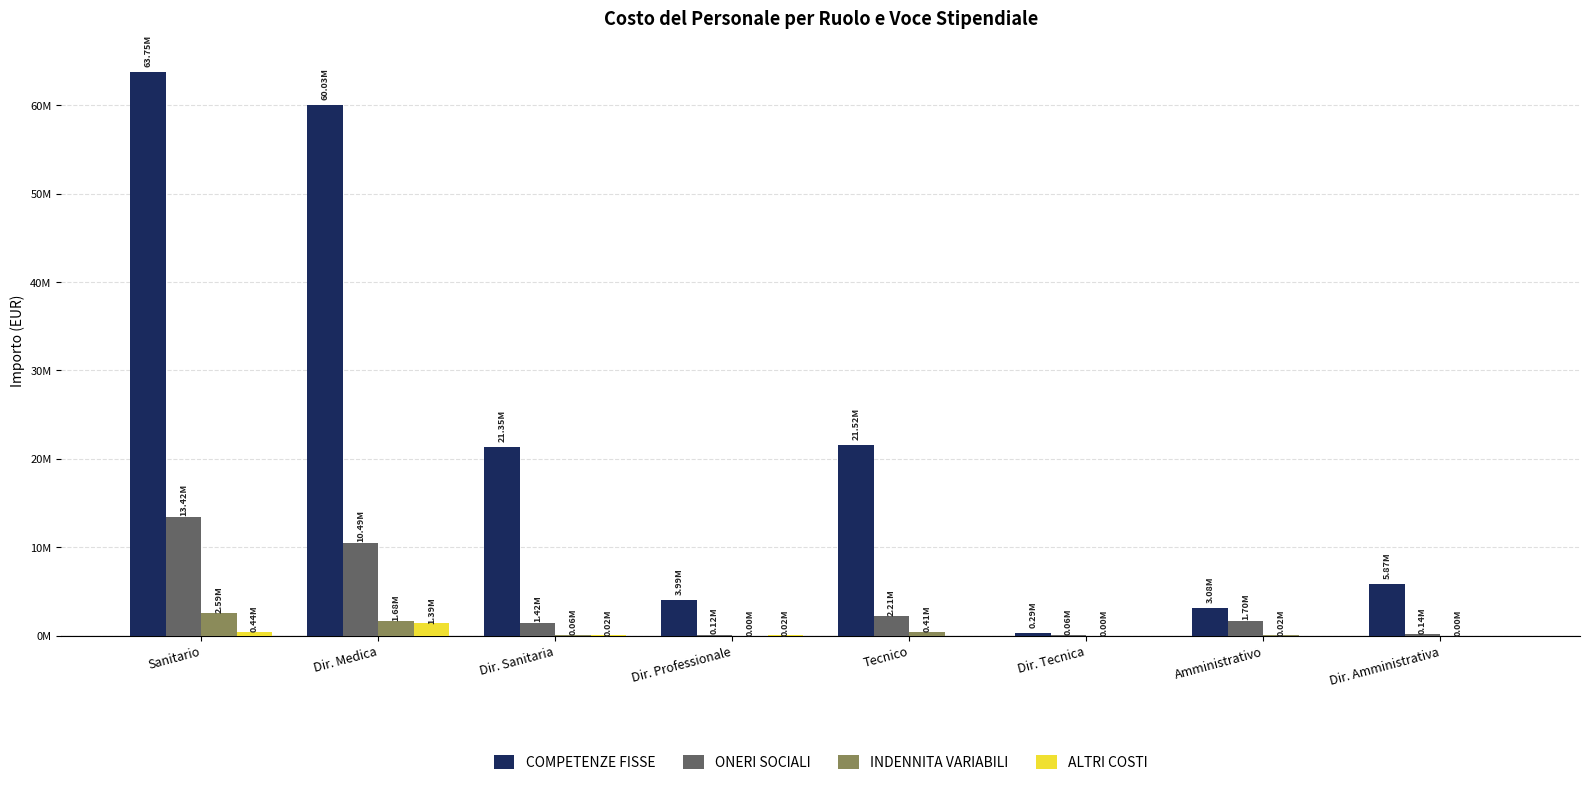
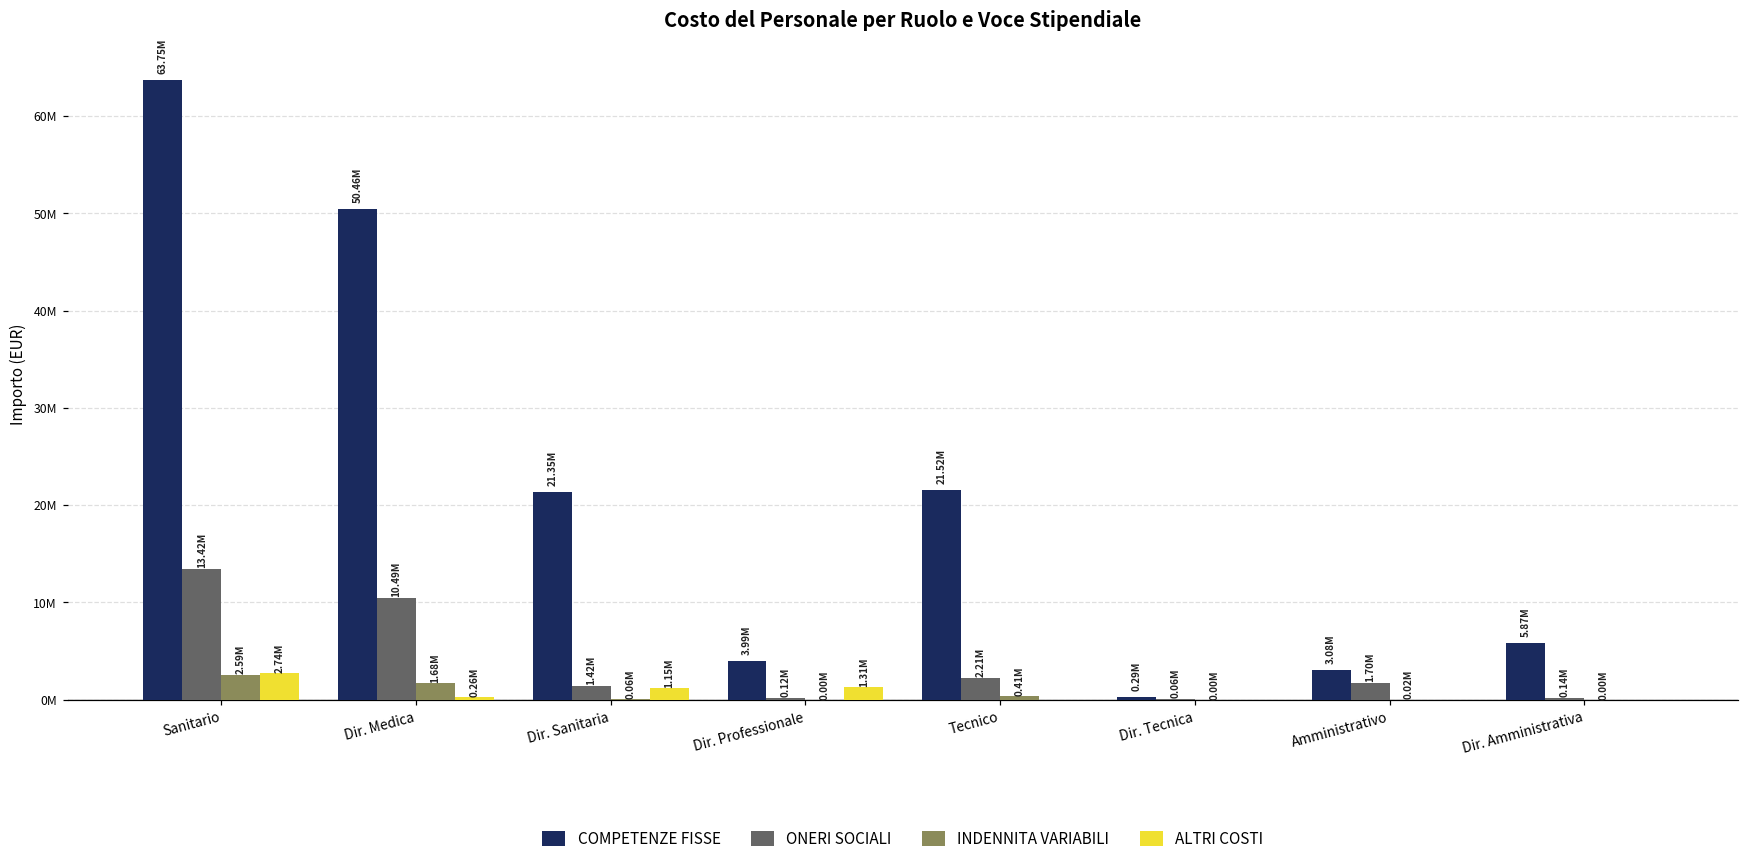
ALTRI COSTI, Sanitario: 0.44M -> 2.74M
COMPETENZE FISSE, Dir. Medica: 60.03M -> 50.46M
ALTRI COSTI, Dir. Medica: 1.39M -> 0.26M
ALTRI COSTI, Dir. Sanitaria: 0.02M -> 1.15M
ALTRI COSTI, Dir. Professionale: 0.02M -> 1.31M
